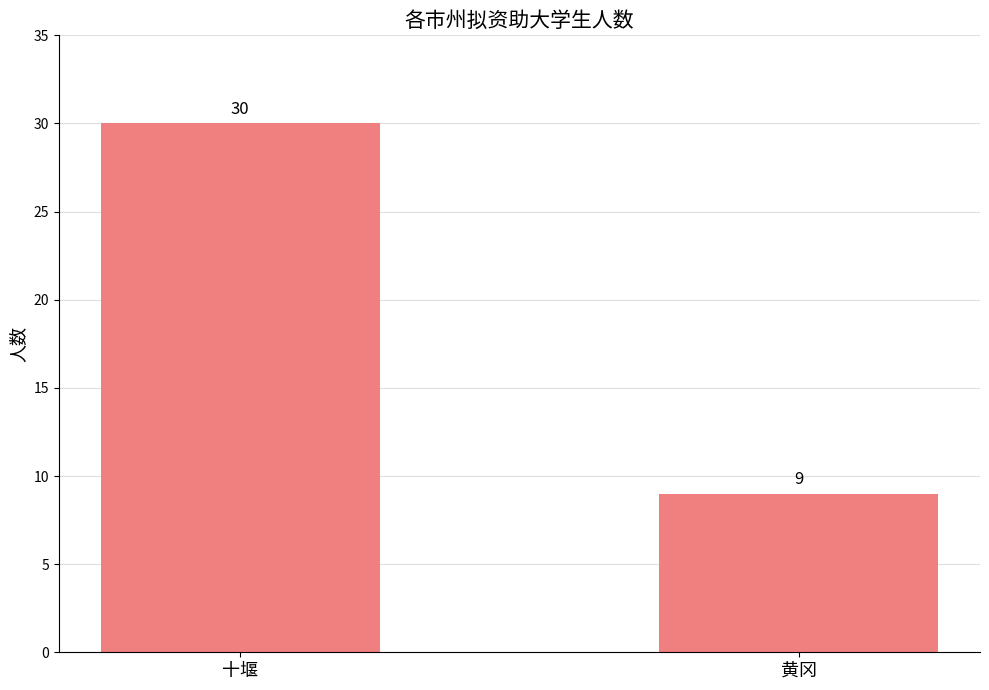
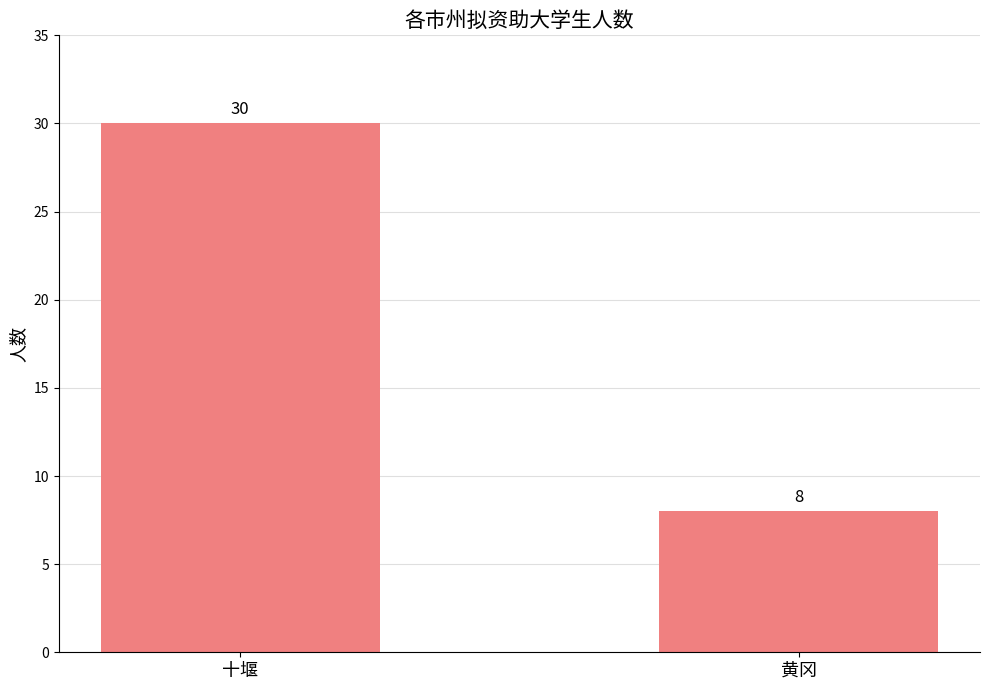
黄冈: 9 -> 8
